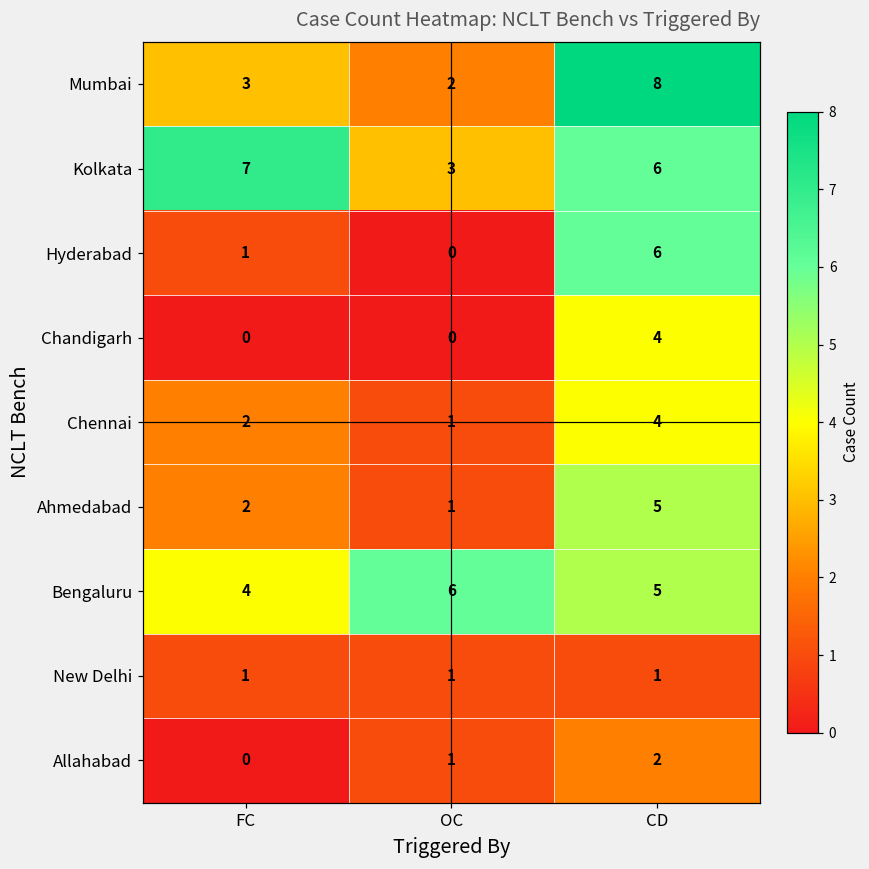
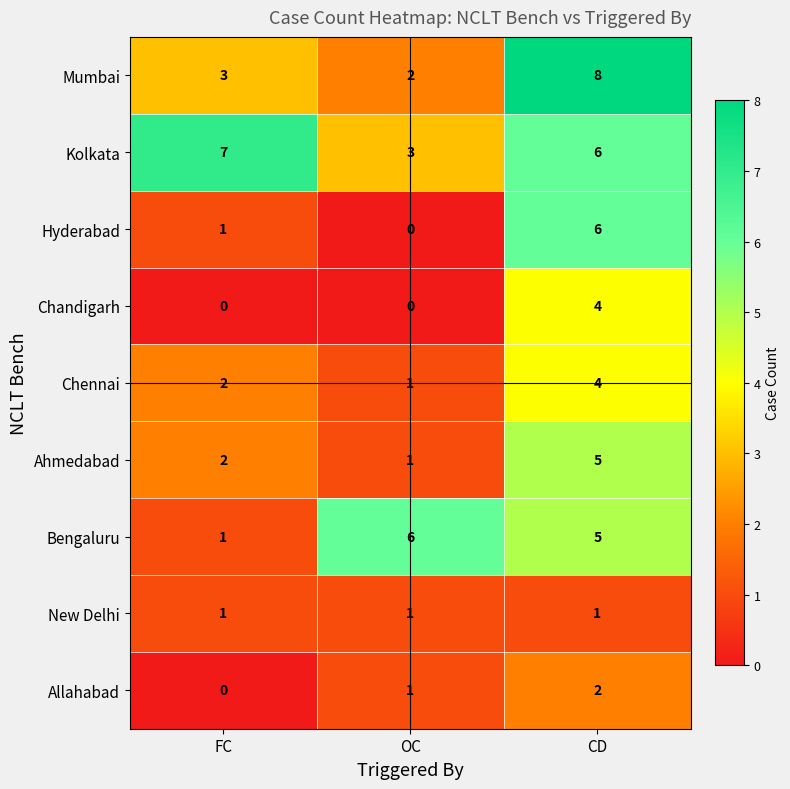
Bengaluru, FC: 4 -> 1
